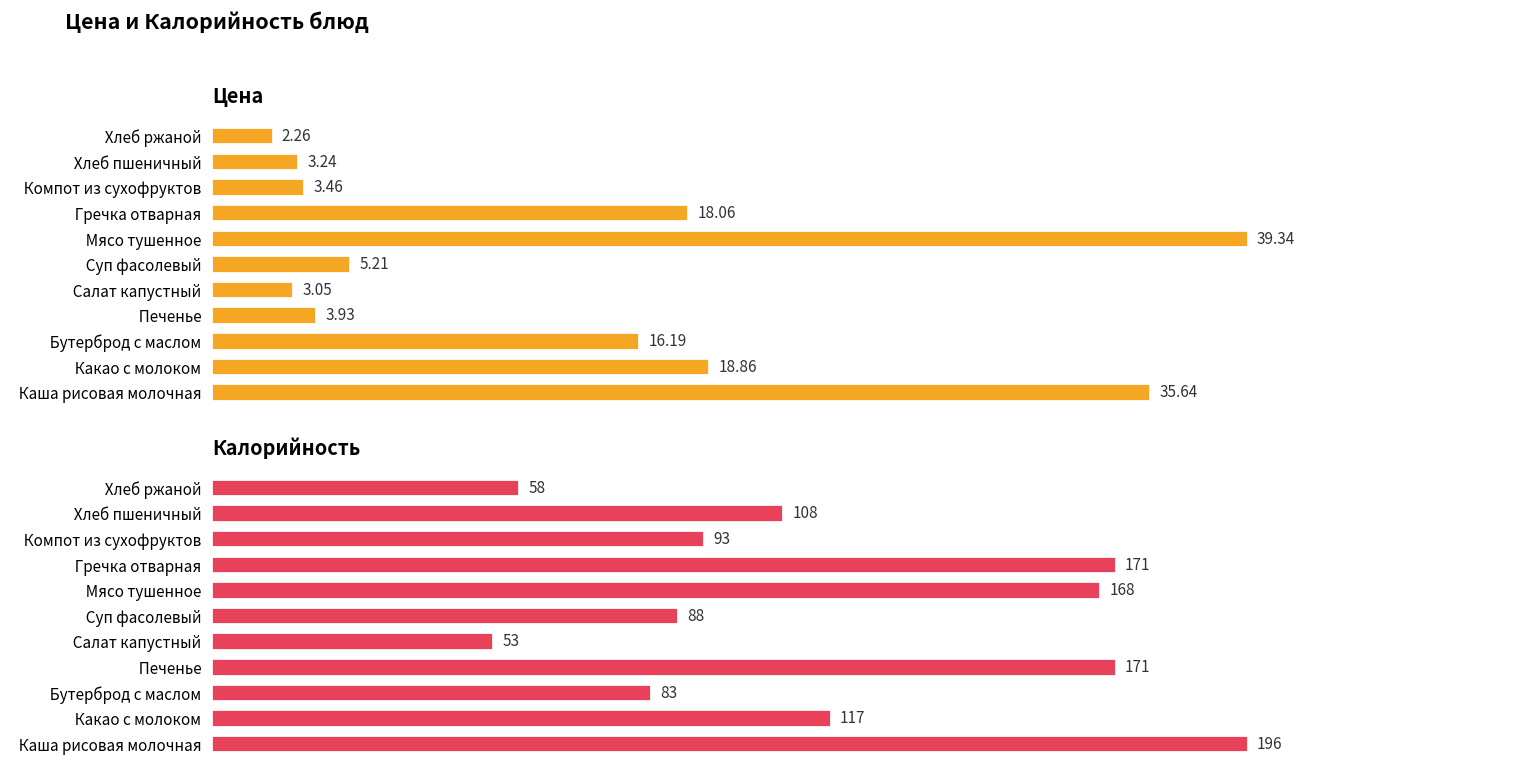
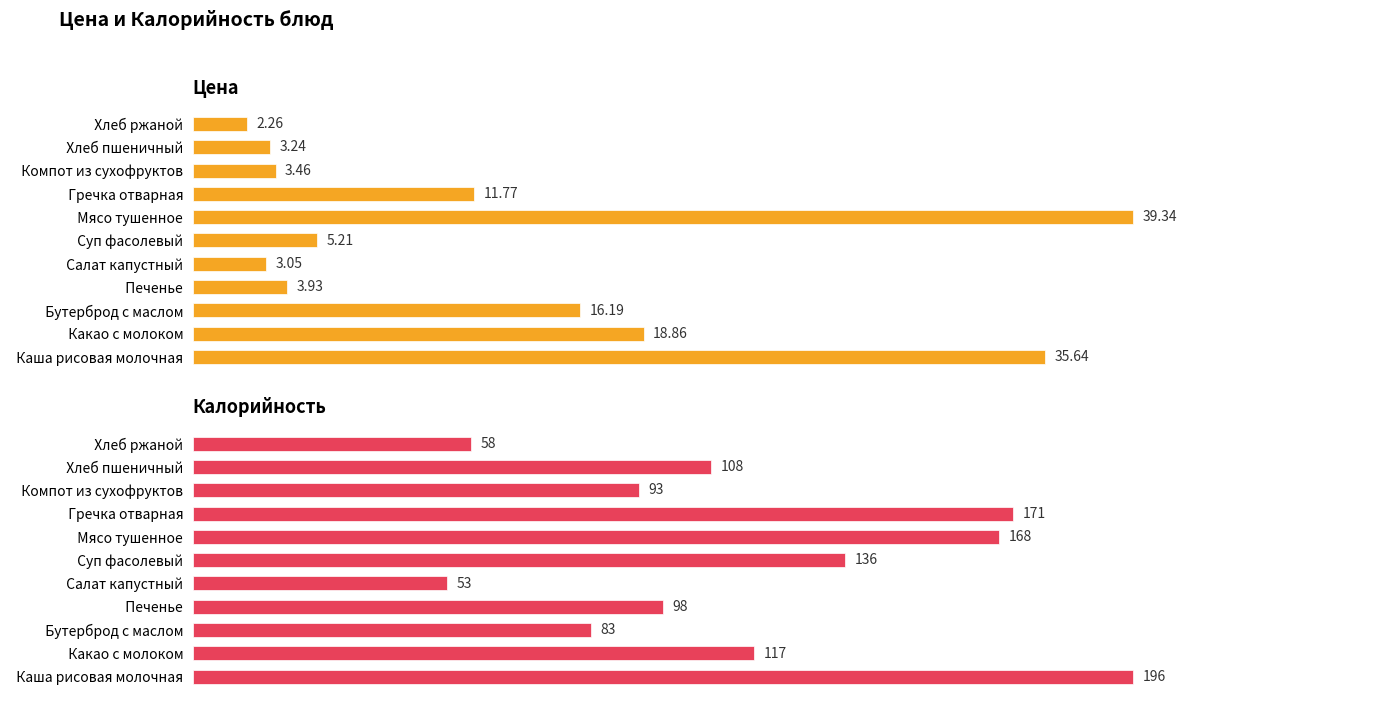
Цена, Гречка отварная: 18.06 -> 11.77
Калорийность, Суп фасолевый: 88 -> 136
Калорийность, Печенье: 171 -> 98
